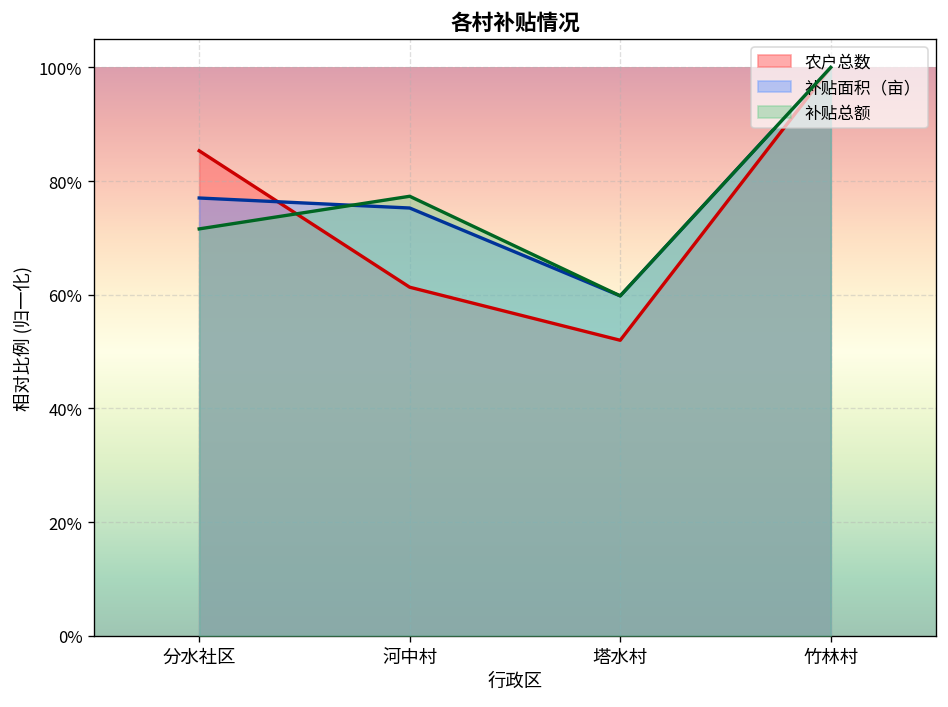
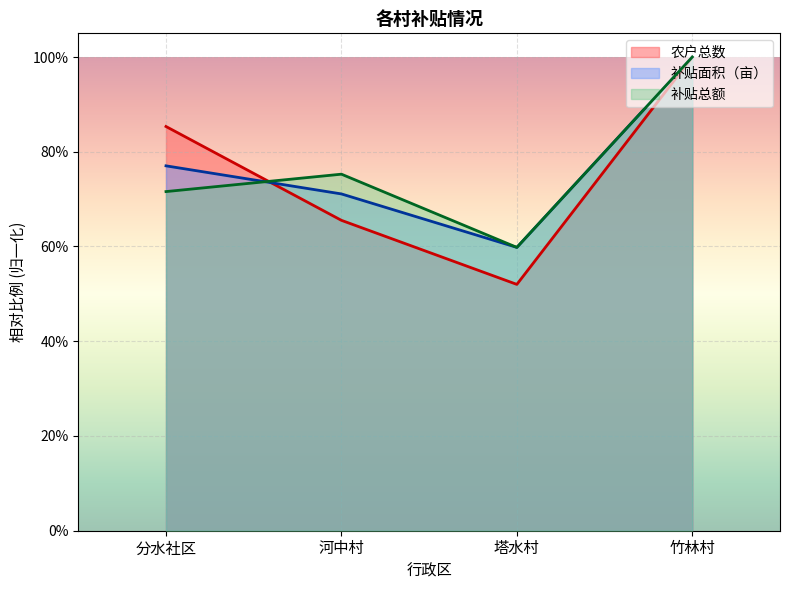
农户总数, 河中村: 61% -> 66%
补贴面积（亩）, 河中村: 75% -> 71%
补贴总额, 河中村: 77% -> 75%
